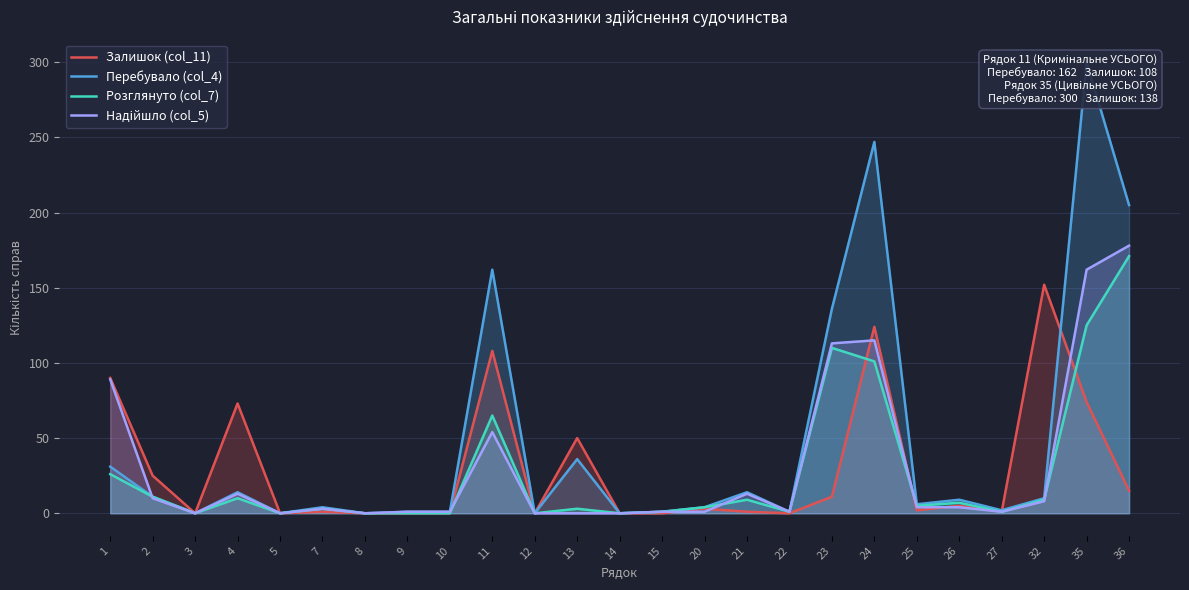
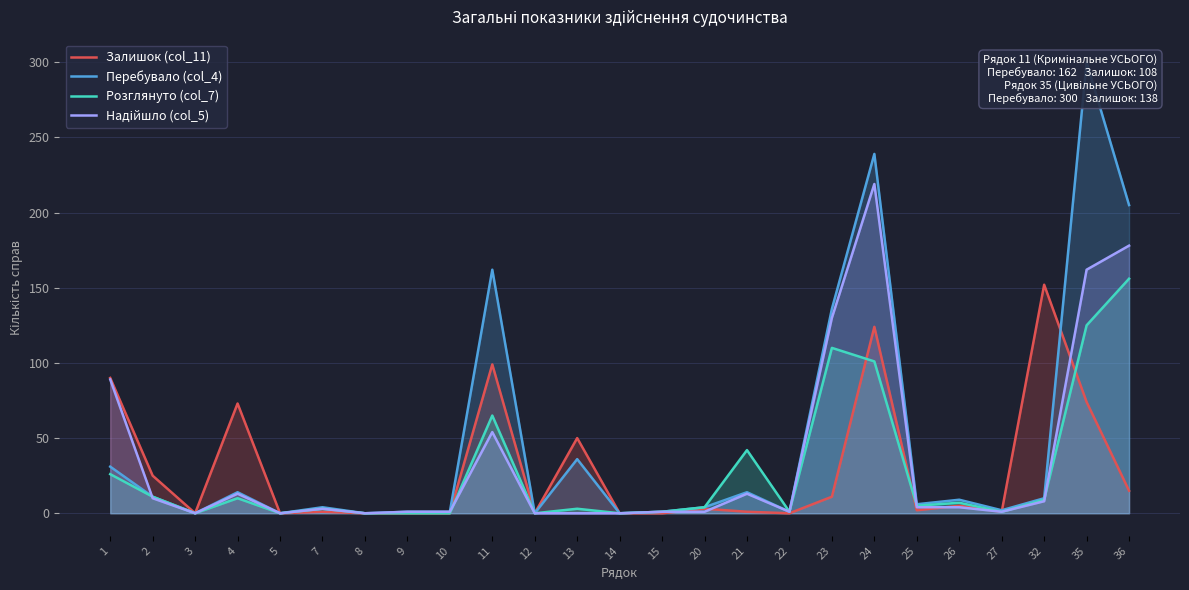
Залишок (col_11), 11: 108 -> 99
Розглянуто (col_7), 21: 9 -> 42
Надійшло (col_5), 23: 113 -> 130
Перебувало (col_4), 24: 247 -> 239
Надійшло (col_5), 24: 115 -> 219
Розглянуто (col_7), 36: 171 -> 156
